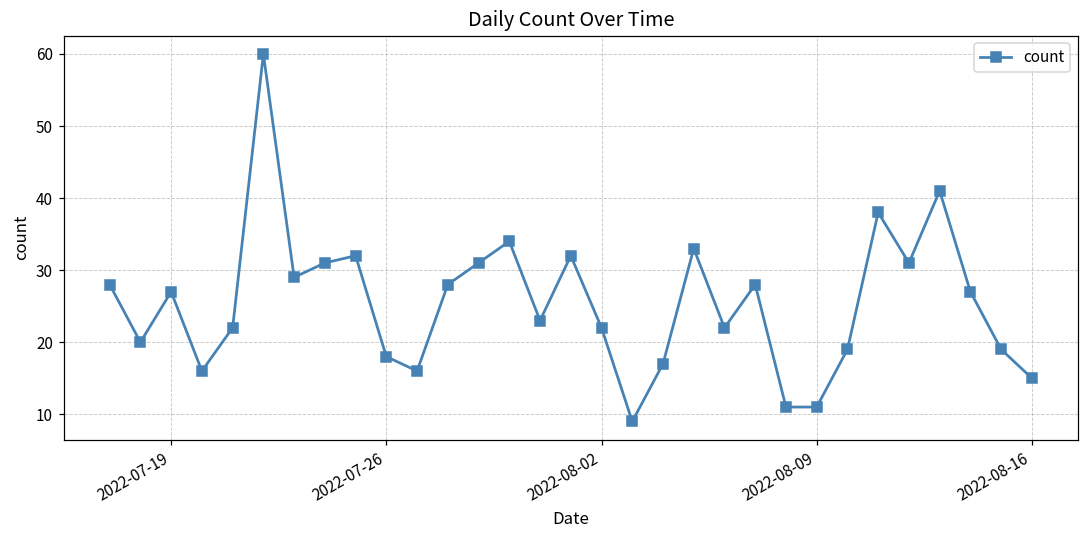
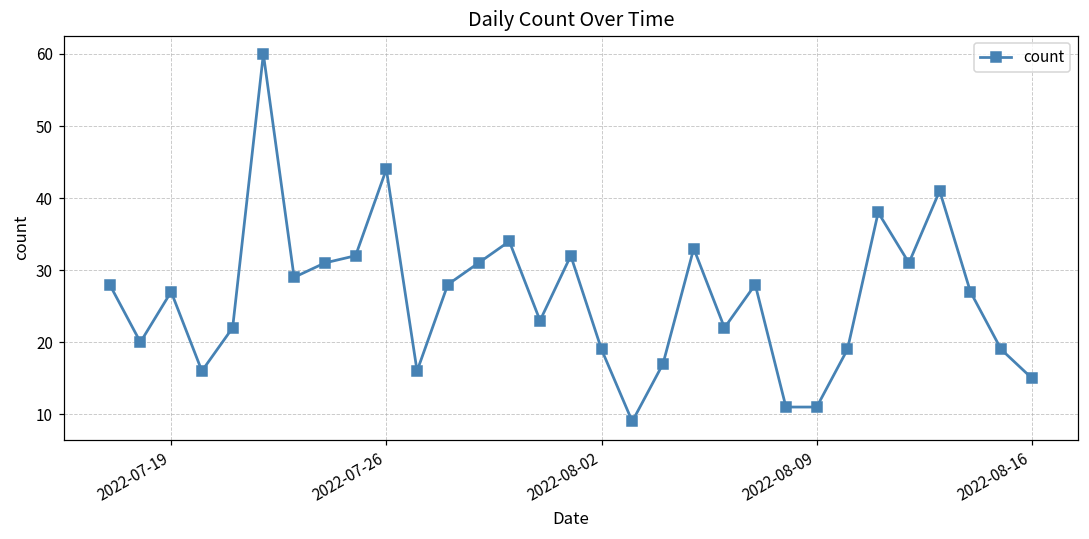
2022-07-26: 18 -> 44
2022-08-02: 22 -> 19
